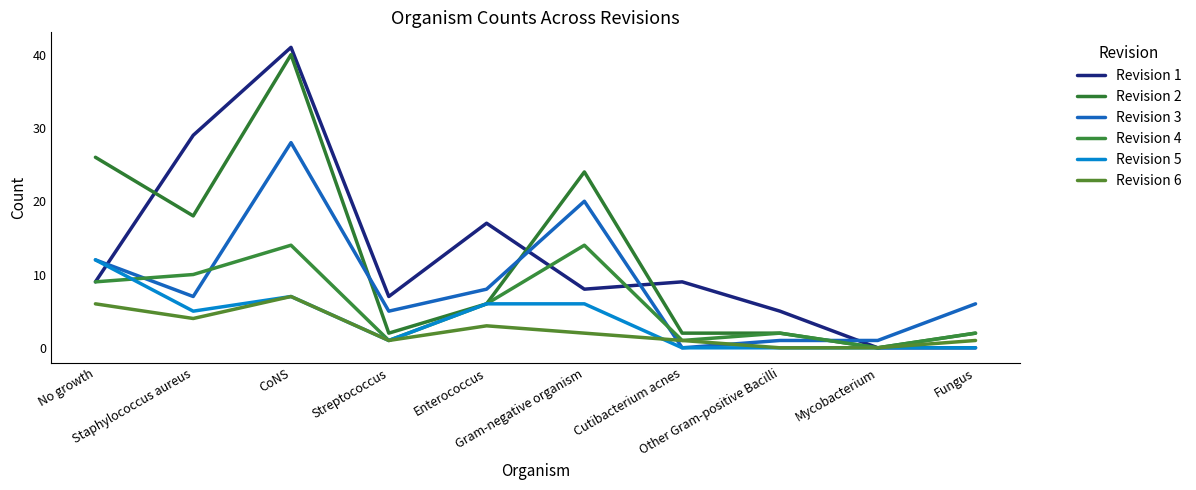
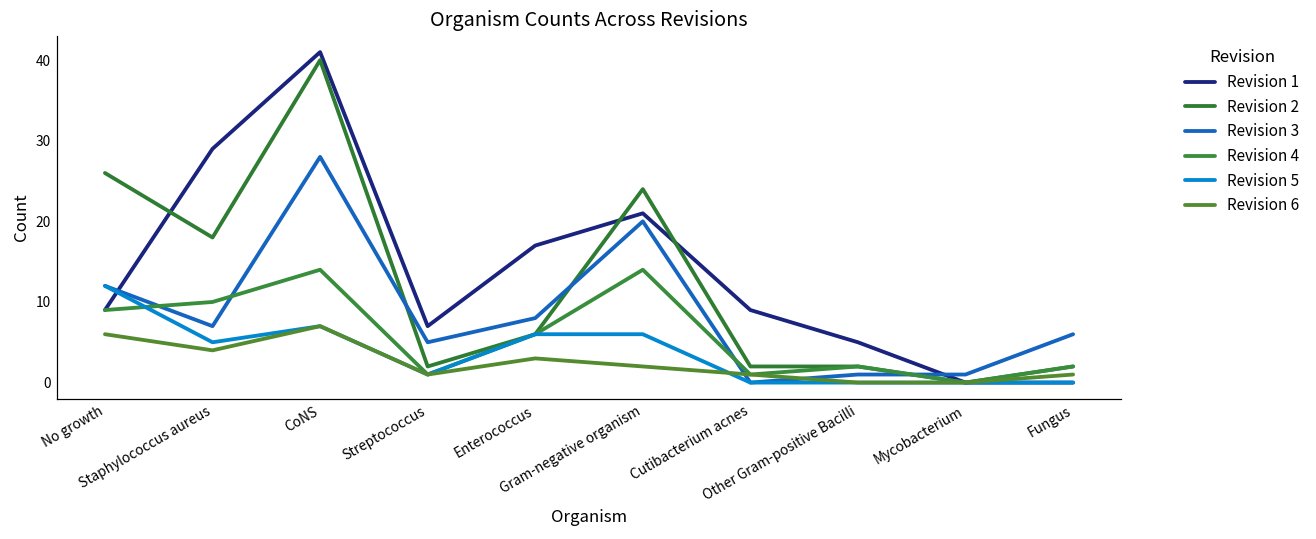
Revision 1, Gram-negative organism: 8 -> 21
